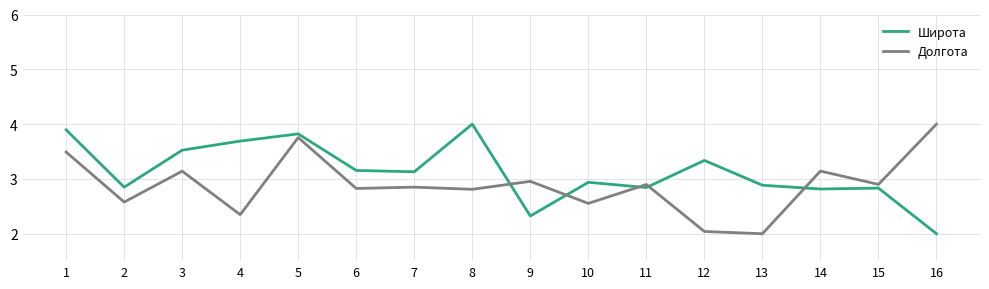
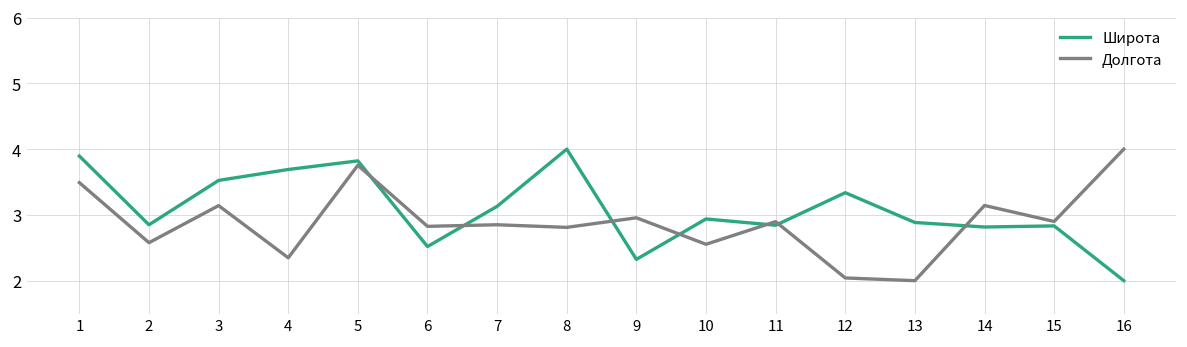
Широта, 6: 3.2 -> 2.5
